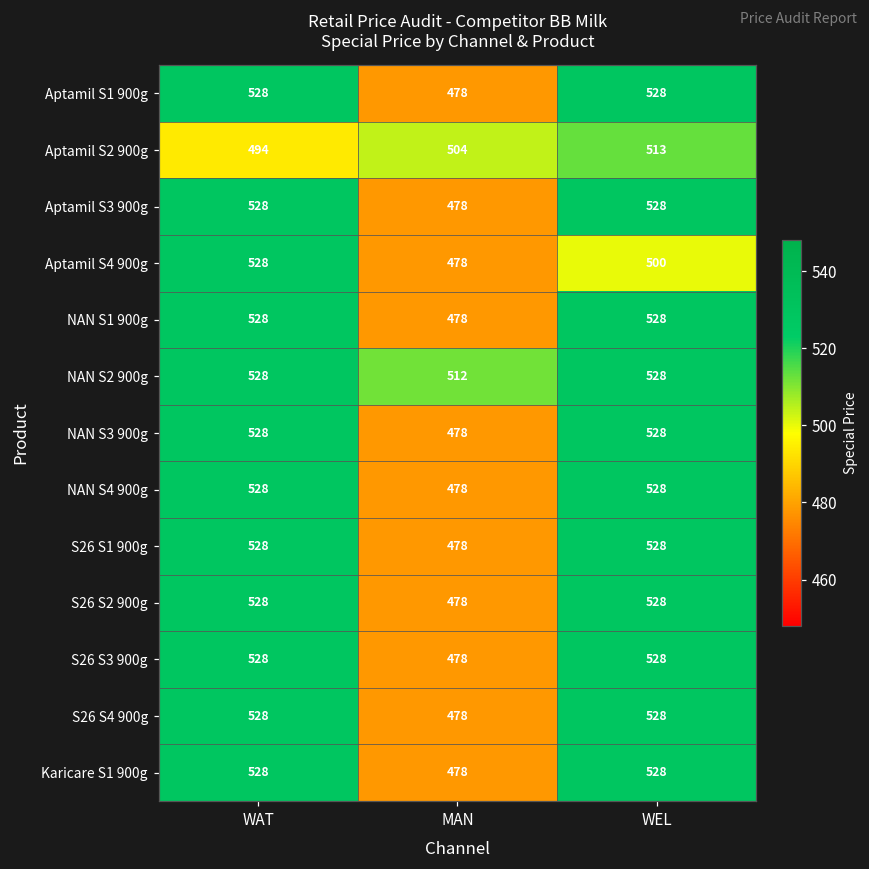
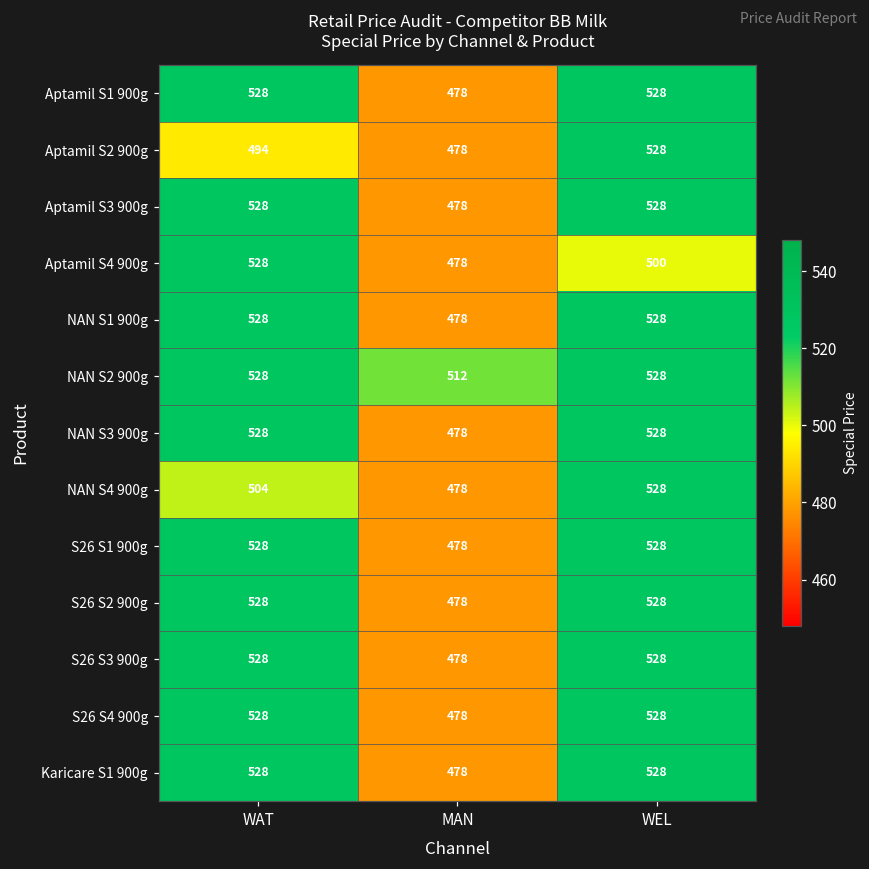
Aptamil S2 900g, MAN: 504 -> 478
Aptamil S2 900g, WEL: 513 -> 528
NAN S4 900g, WAT: 528 -> 504
